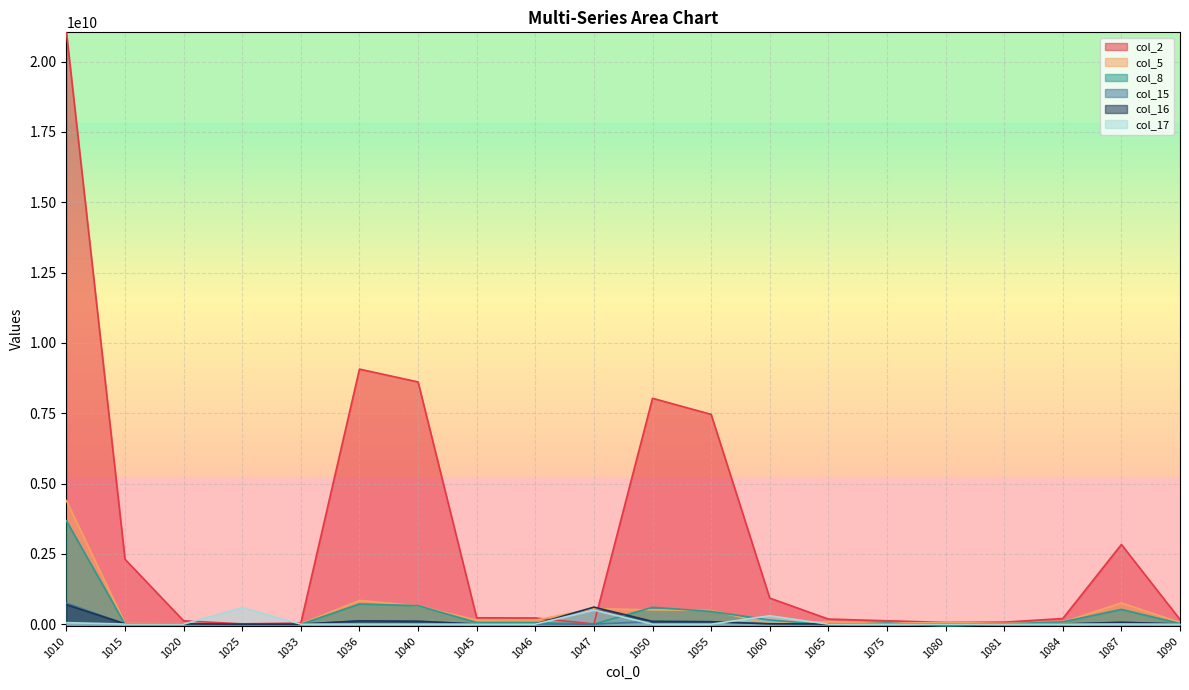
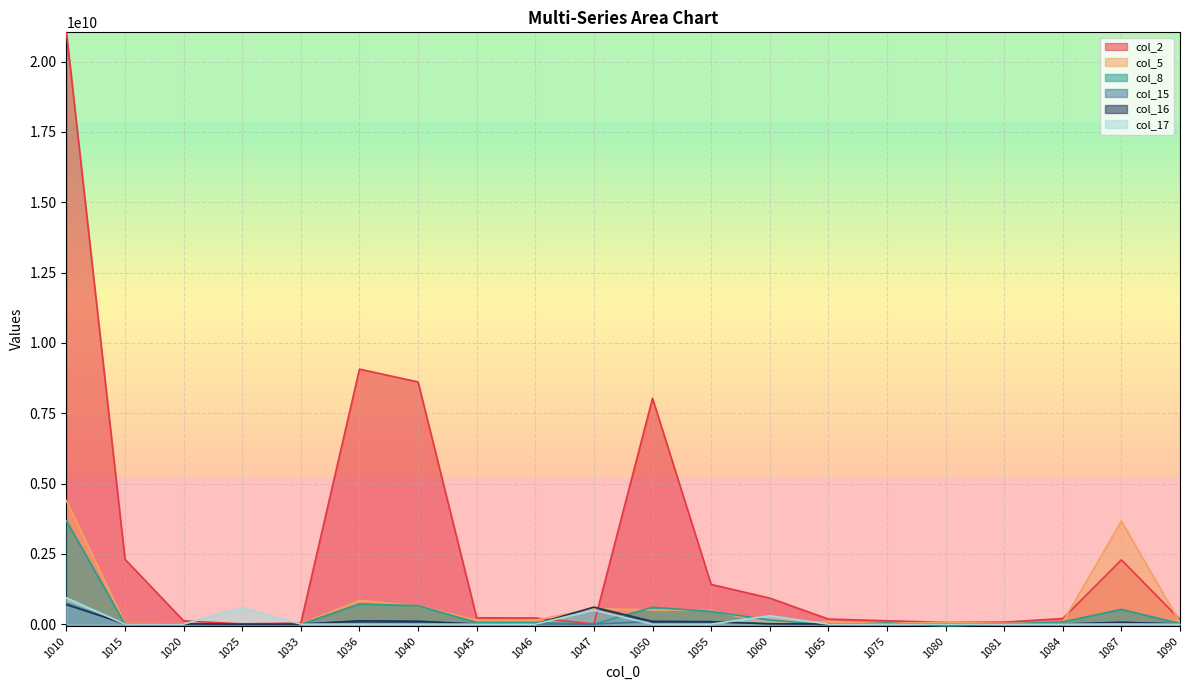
col_17, 1010: 100000000 -> 900000000
col_2, 1055: 7500000000 -> 1400000000
col_2, 1087: 2800000000 -> 2300000000
col_5, 1087: 800000000 -> 3700000000
